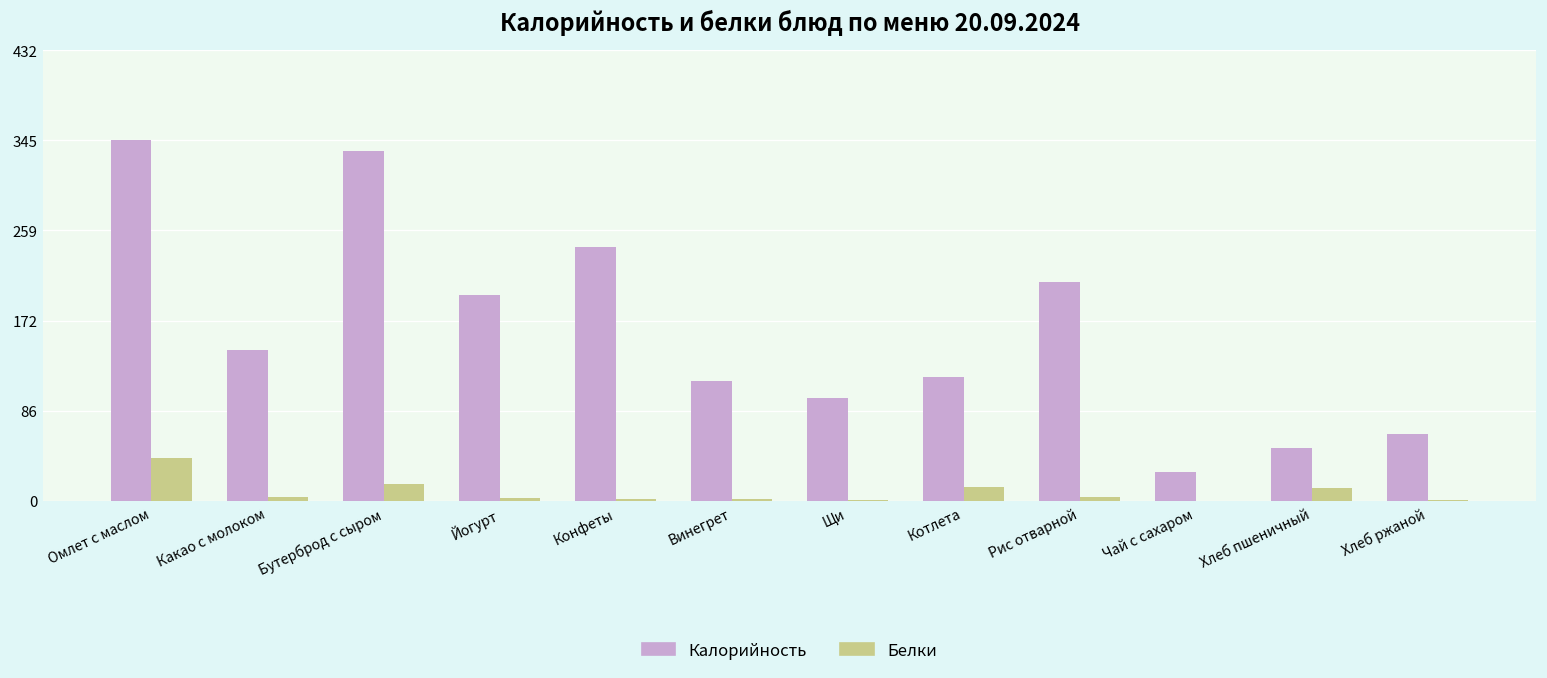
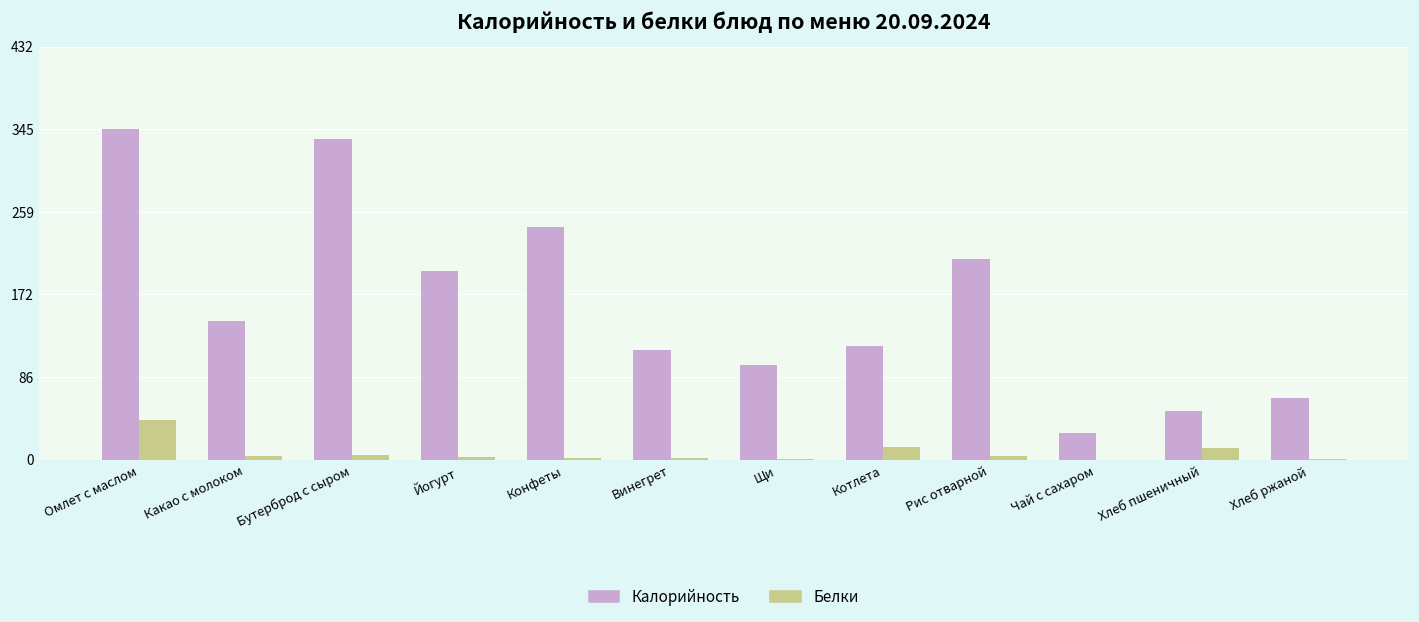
Белки, Бутерброд с сыром: 20 -> 10
